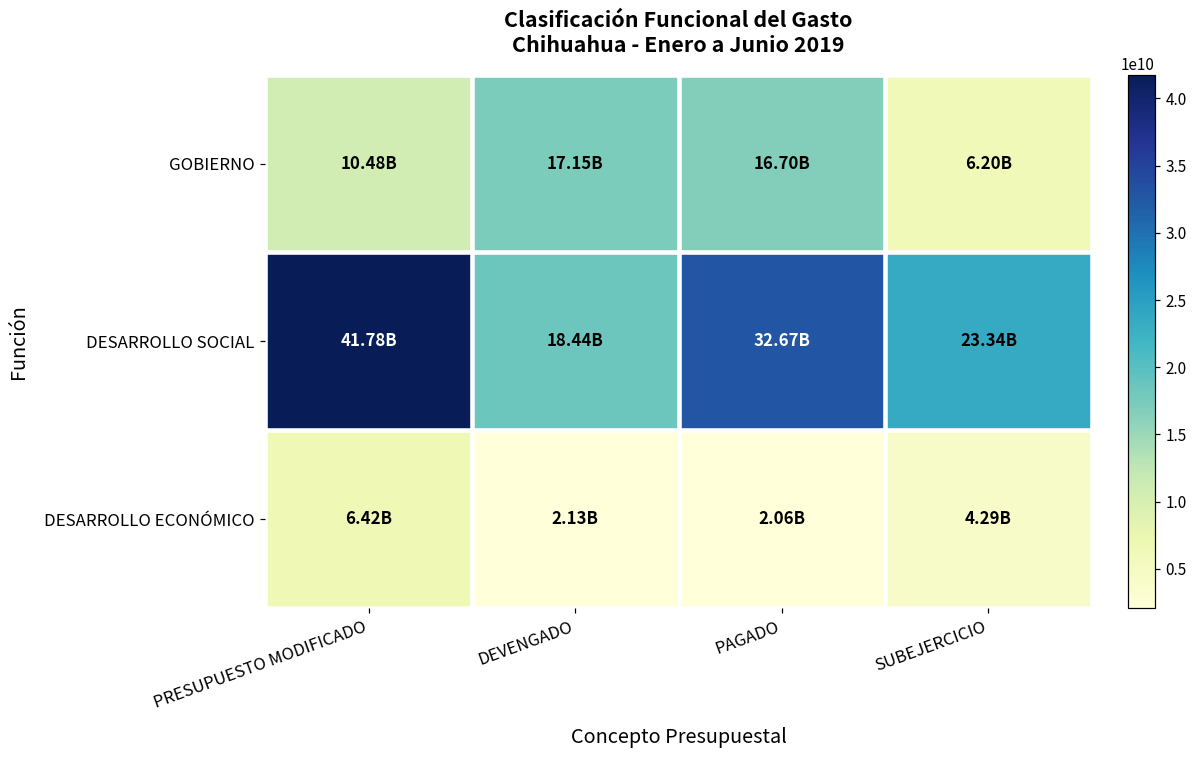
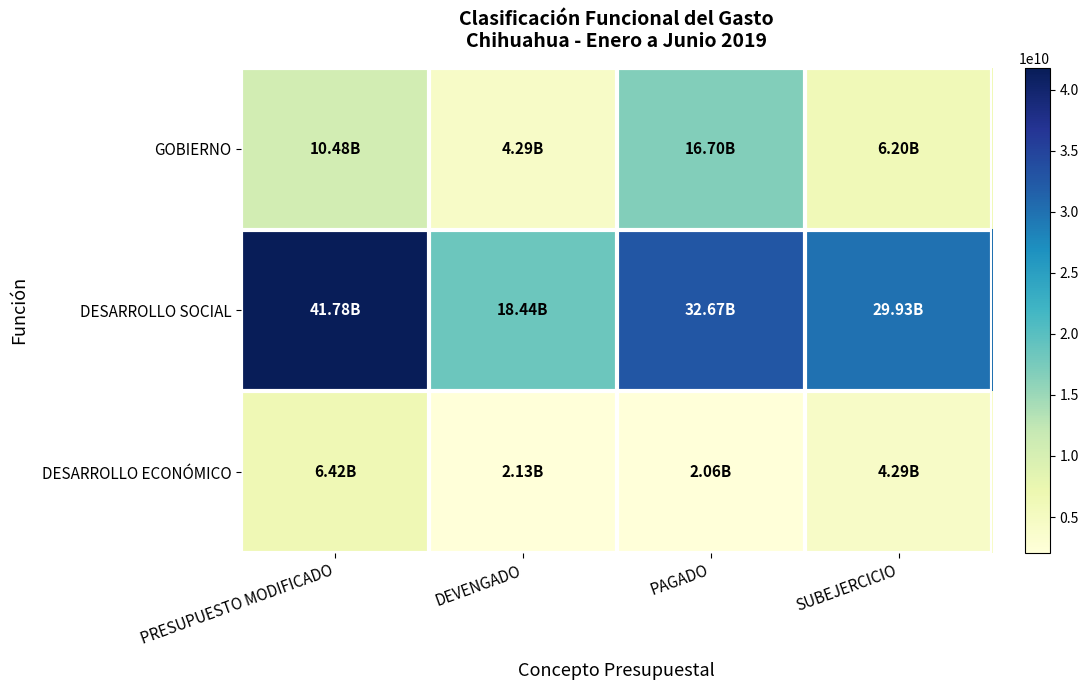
GOBIERNO, DEVENGADO: 17.15B -> 4.29B
DESARROLLO SOCIAL, SUBEJERCICIO: 23.34B -> 29.93B
